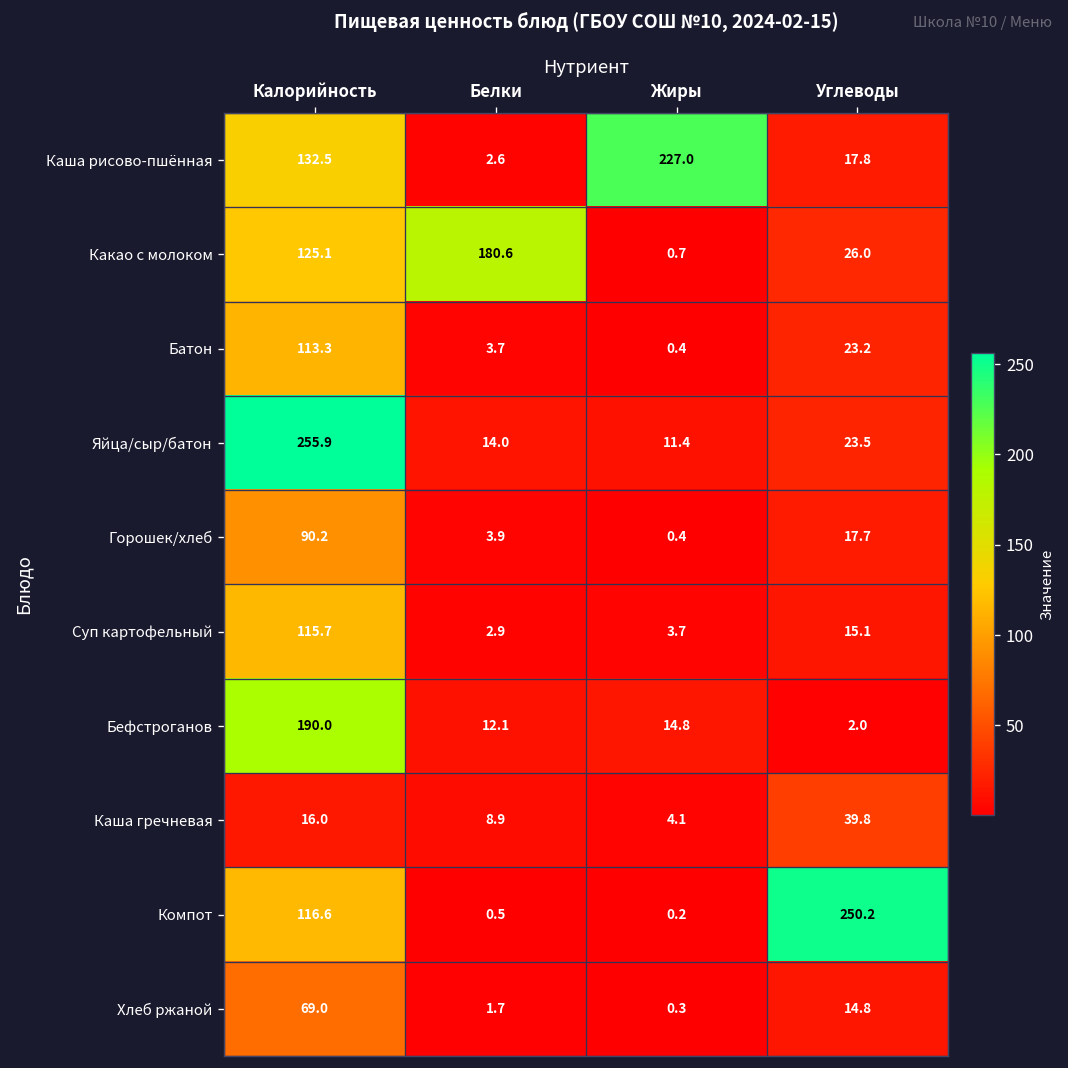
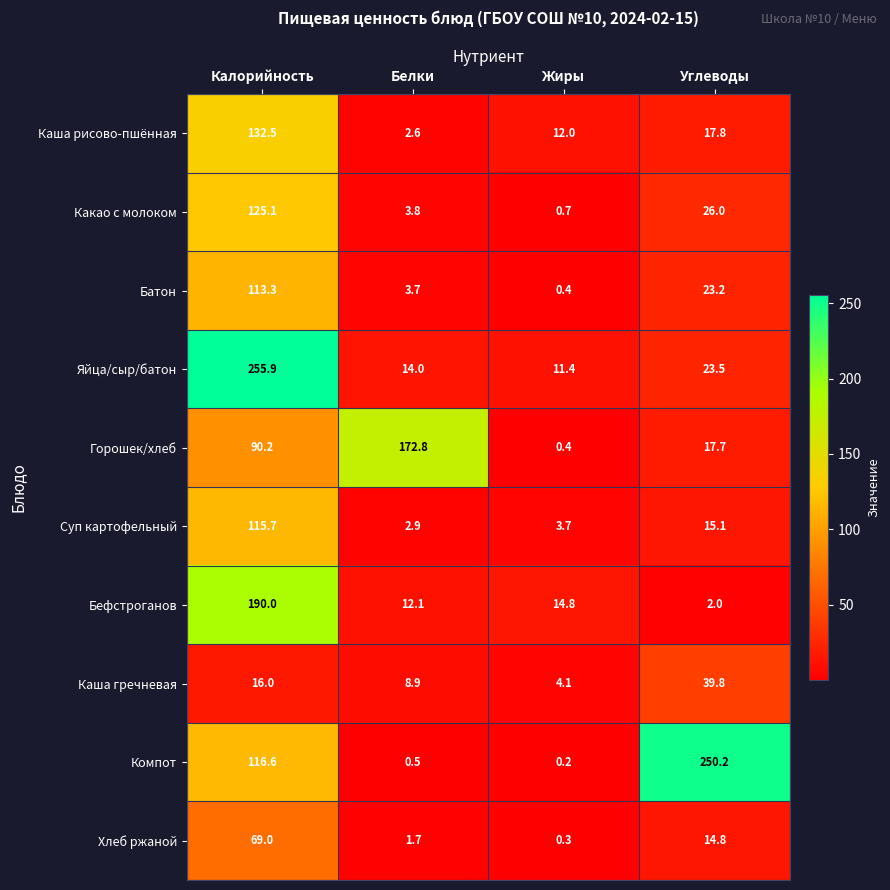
Каша рисово-пшённая, Жиры: 227.0 -> 12.0
Какао с молоком, Белки: 180.6 -> 3.8
Горошек/хлеб, Белки: 3.9 -> 172.8
